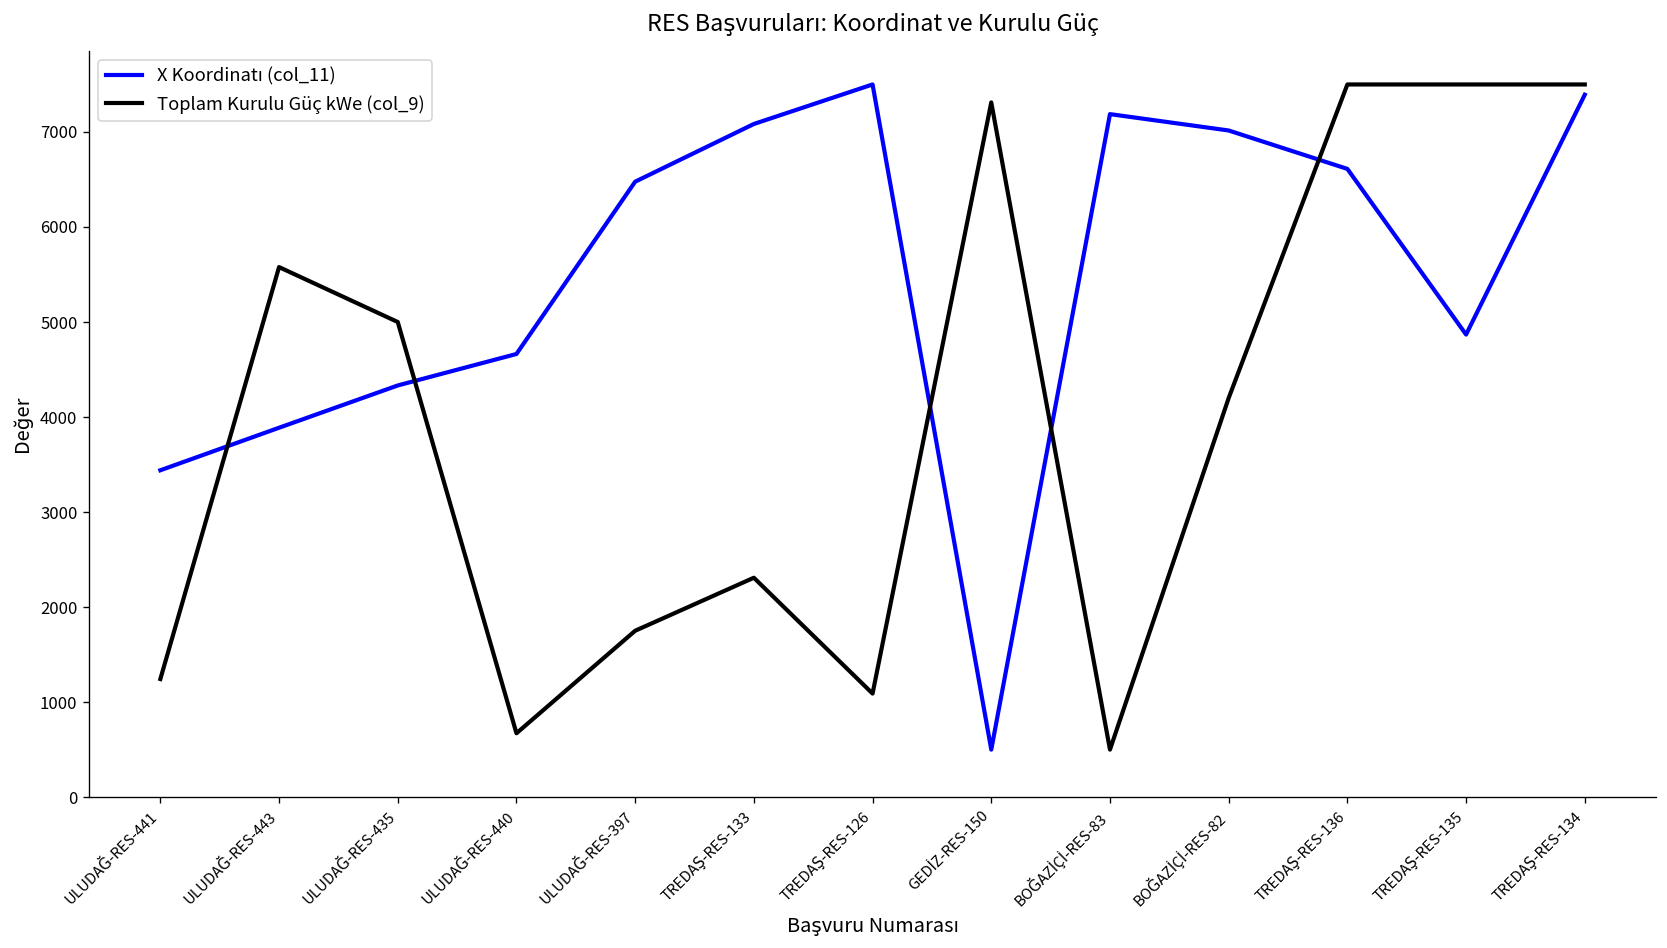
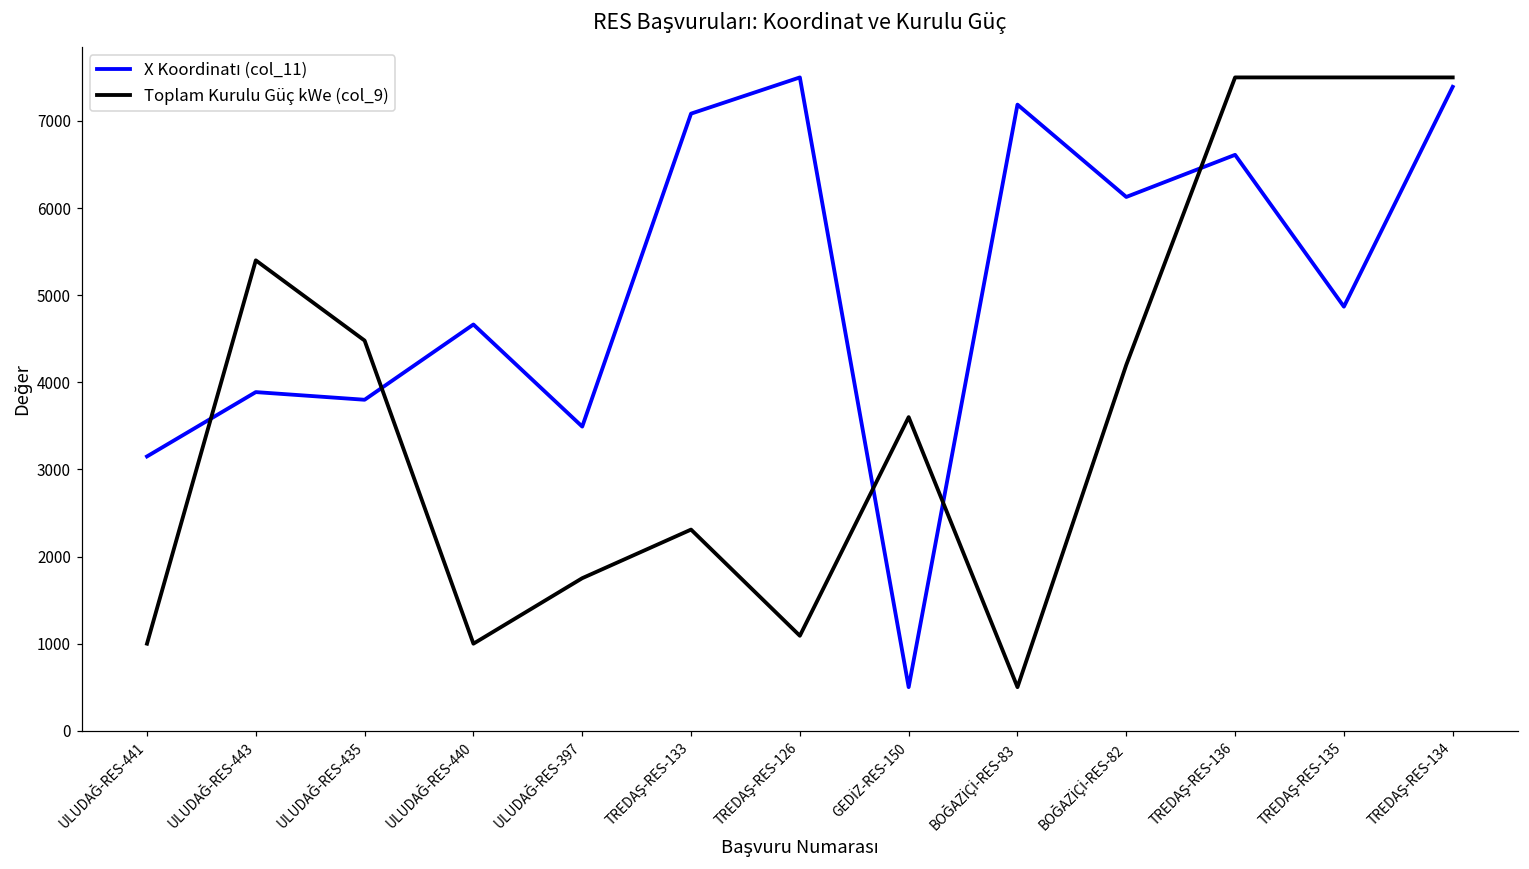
X Koordinatı (col_11), ULUDAĞ-RES-441: 3400 -> 3100
Toplam Kurulu Güç kWe (col_9), ULUDAĞ-RES-441: 1200 -> 1000
Toplam Kurulu Güç kWe (col_9), ULUDAĞ-RES-443: 5600 -> 5400
X Koordinatı (col_11), ULUDAĞ-RES-435: 4300 -> 3800
Toplam Kurulu Güç kWe (col_9), ULUDAĞ-RES-435: 5000 -> 4500
Toplam Kurulu Güç kWe (col_9), ULUDAĞ-RES-440: 700 -> 1000
X Koordinatı (col_11), ULUDAĞ-RES-397: 6500 -> 3500
Toplam Kurulu Güç kWe (col_9), GEDİZ-RES-150: 7300 -> 3600
X Koordinatı (col_11), BOĞAZİÇİ-RES-82: 7000 -> 6100
